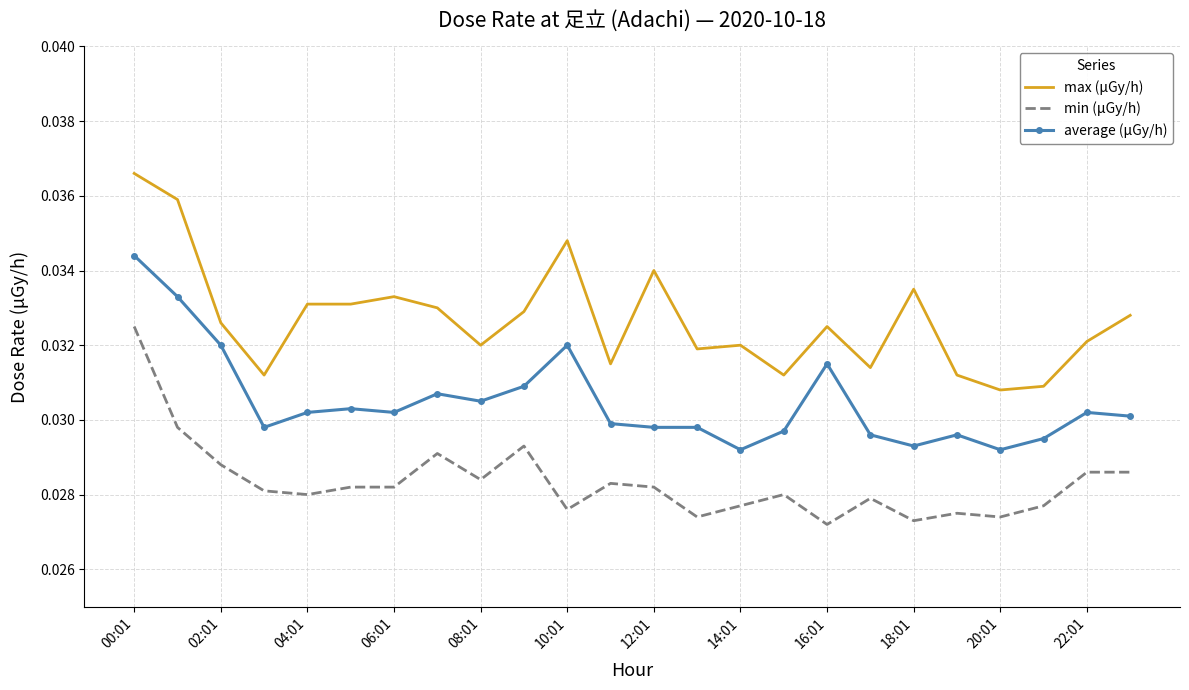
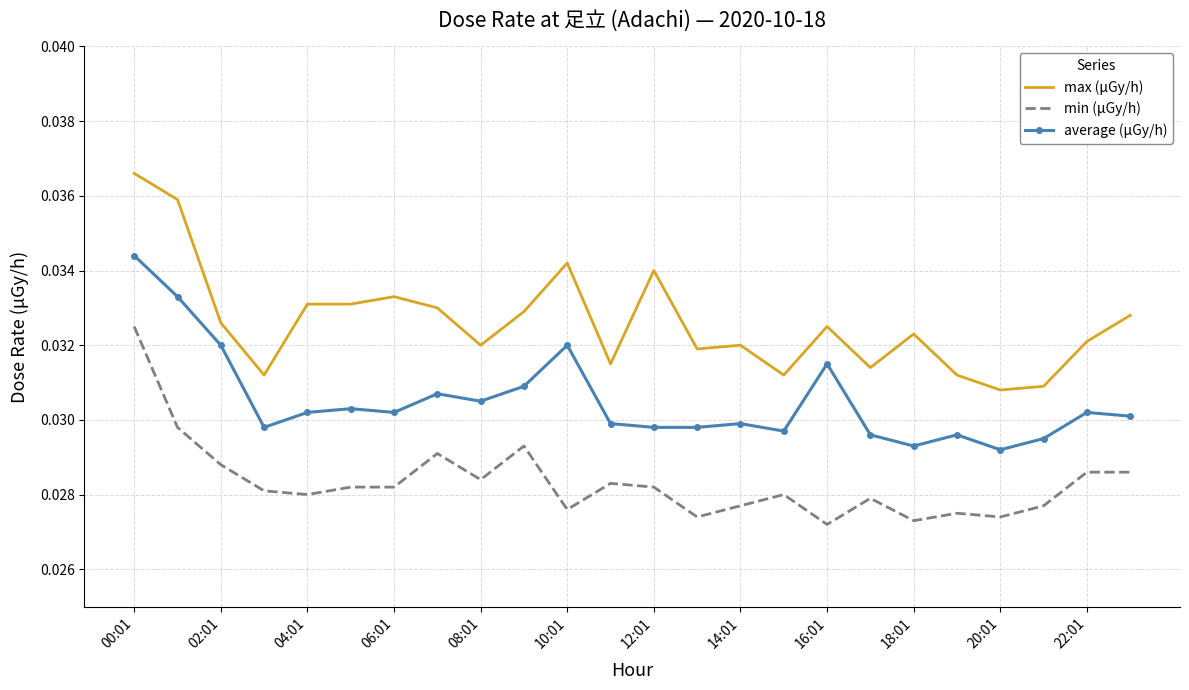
max (μGy/h), 10:01: 0.0348 -> 0.0342
average (μGy/h), 14:01: 0.0292 -> 0.0299
max (μGy/h), 18:01: 0.0335 -> 0.0323
